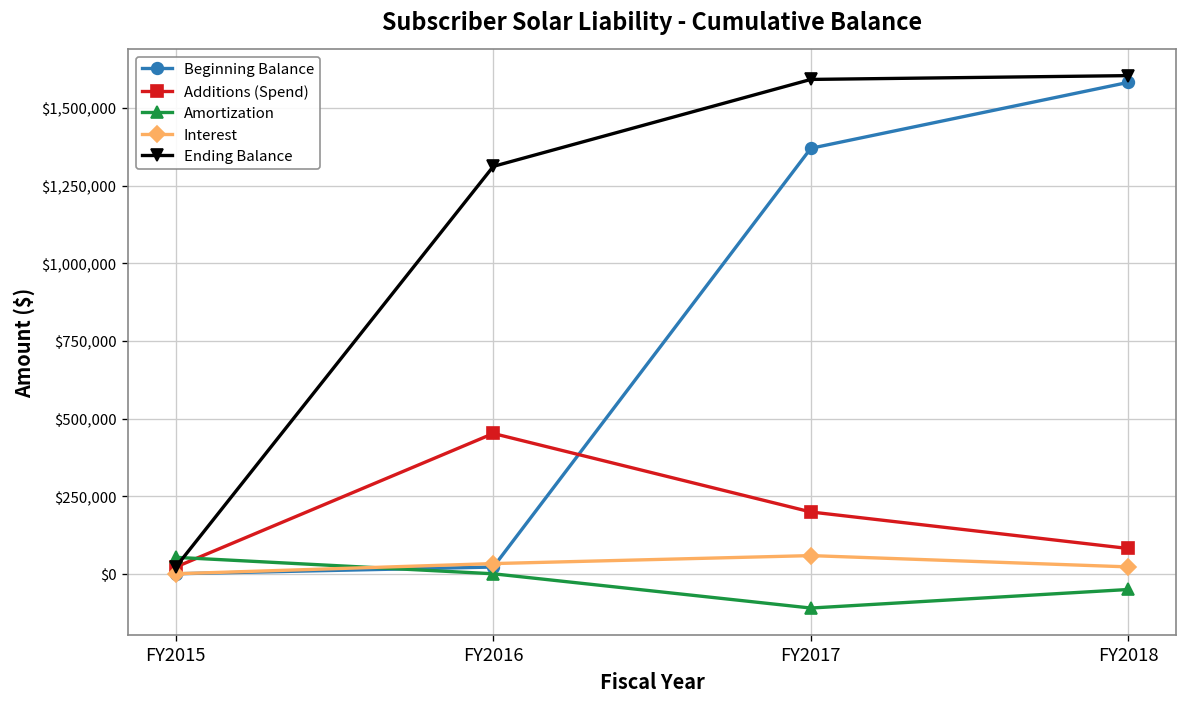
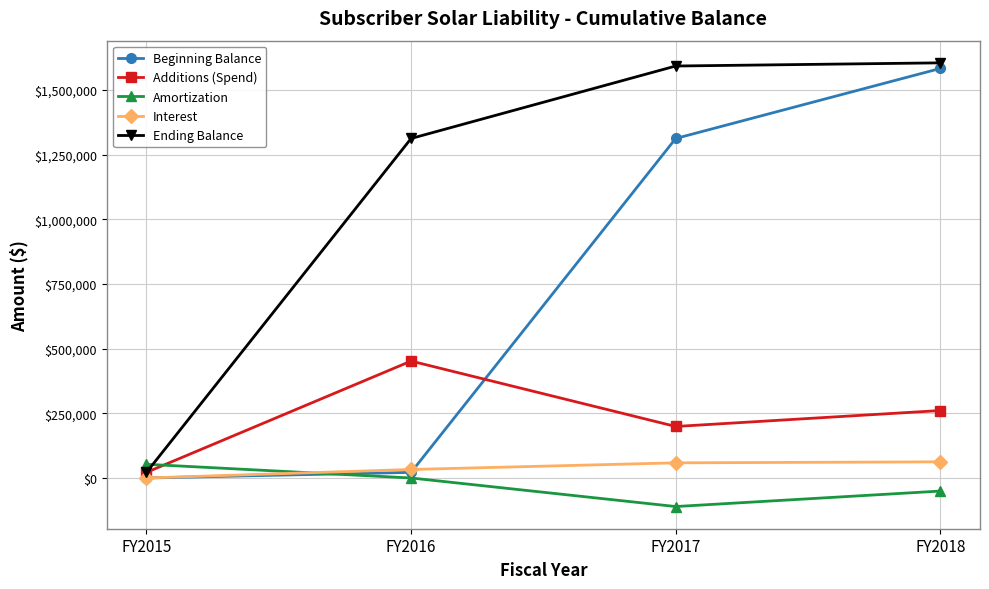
Beginning Balance, FY2017: $1,370,000 -> $1,310,000
Additions (Spend), FY2018: $80,000 -> $260,000
Interest, FY2018: $20,000 -> $60,000
